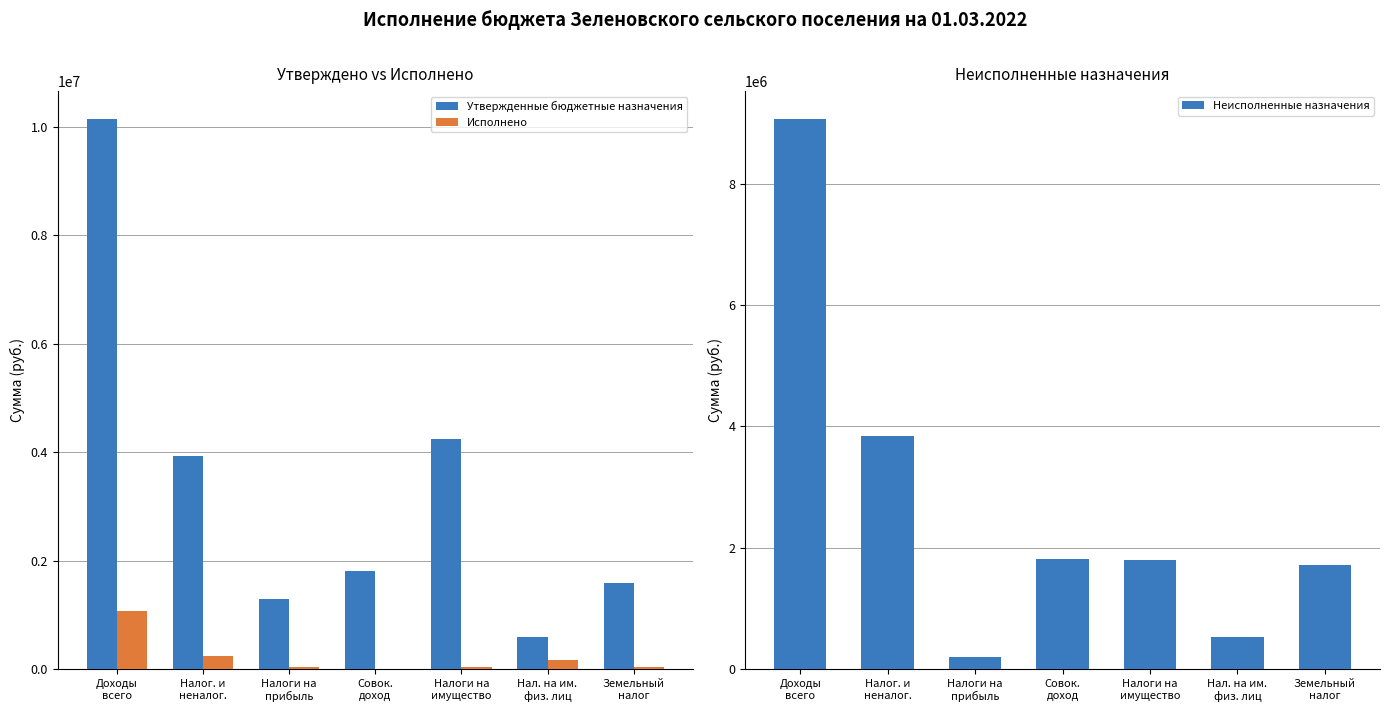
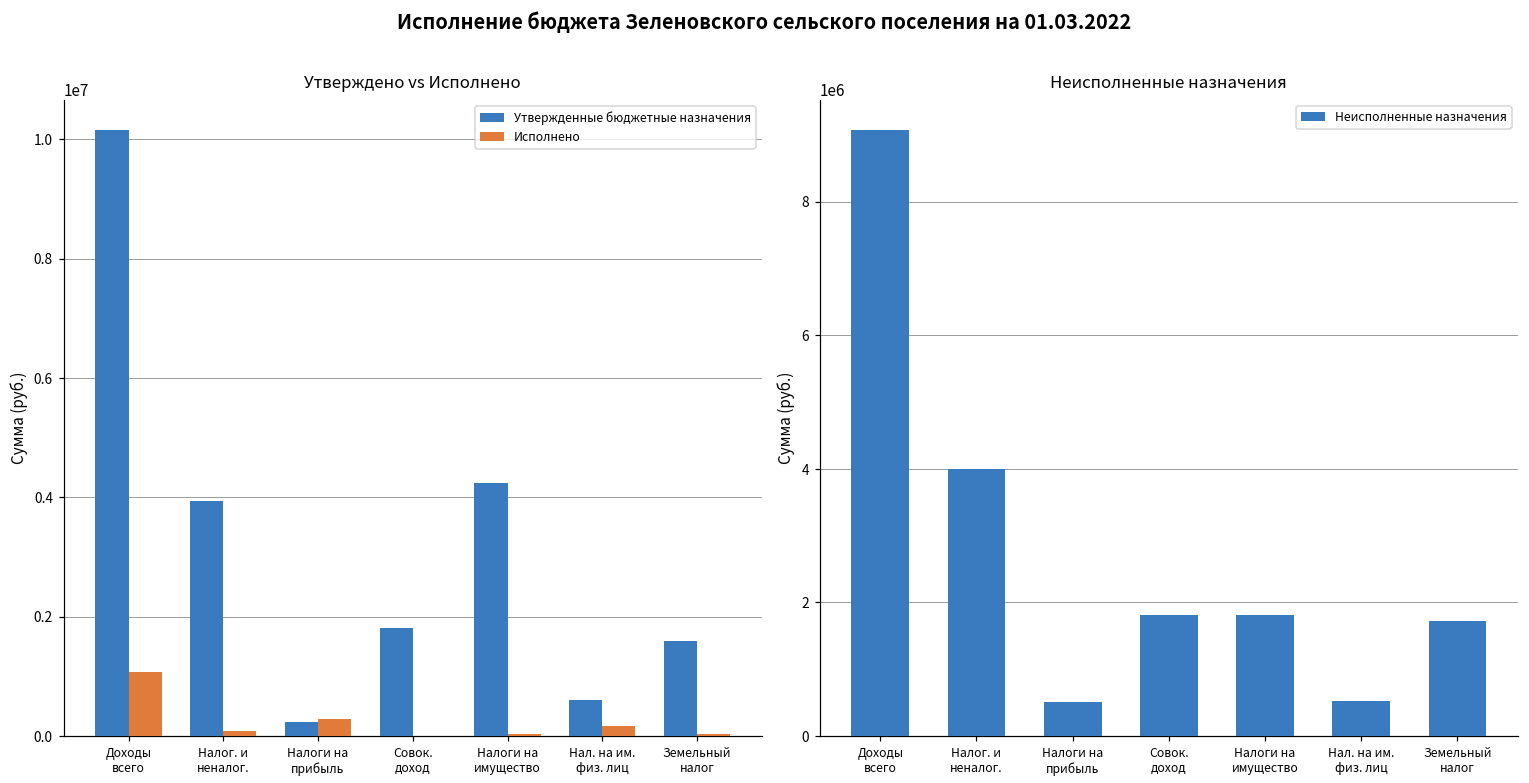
Утверждено vs Исполнено, Исполнено, Налог. и неналог.: 200000 -> 100000
Утверждено vs Исполнено, Утвержденные бюджетные назначения, Налоги на прибыль: 1300000 -> 200000
Утверждено vs Исполнено, Исполнено, Налоги на прибыль: 0 -> 300000
Неисполненные назначения, Налог. и неналог.: 3800000 -> 4000000
Неисполненные назначения, Налоги на прибыль: 200000 -> 500000
